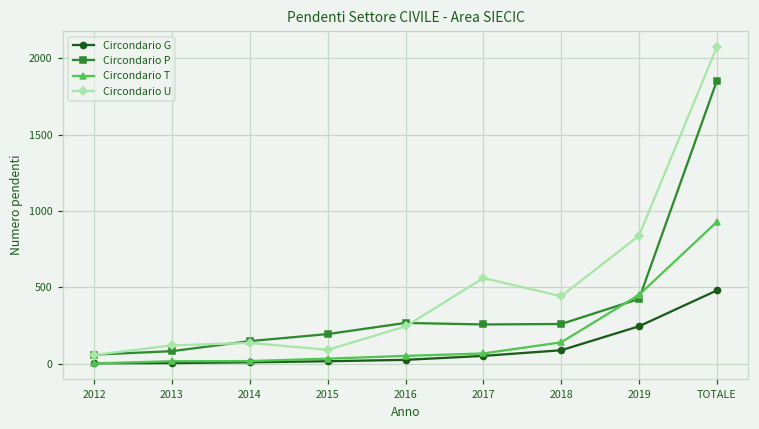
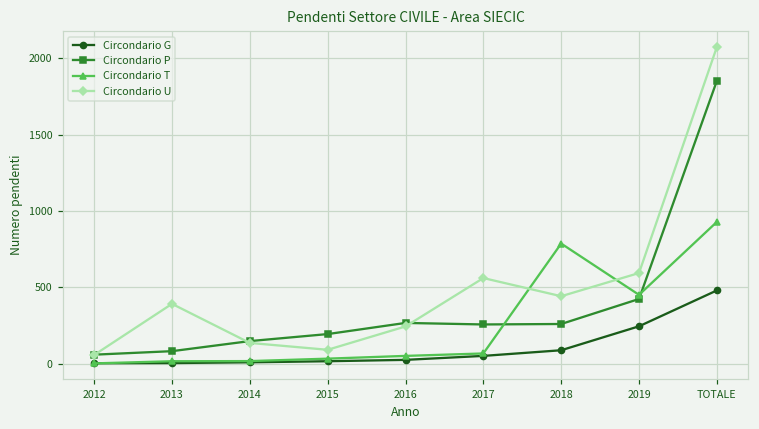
Circondario U, 2013: 120 -> 390
Circondario T, 2018: 140 -> 790
Circondario U, 2019: 840 -> 590
